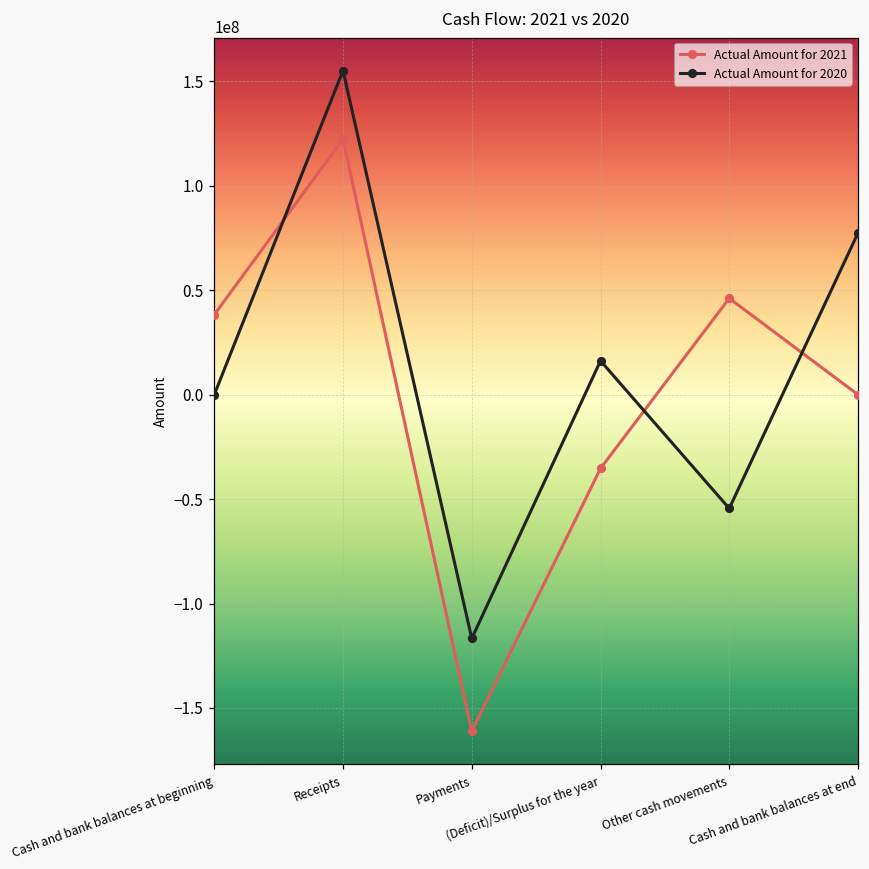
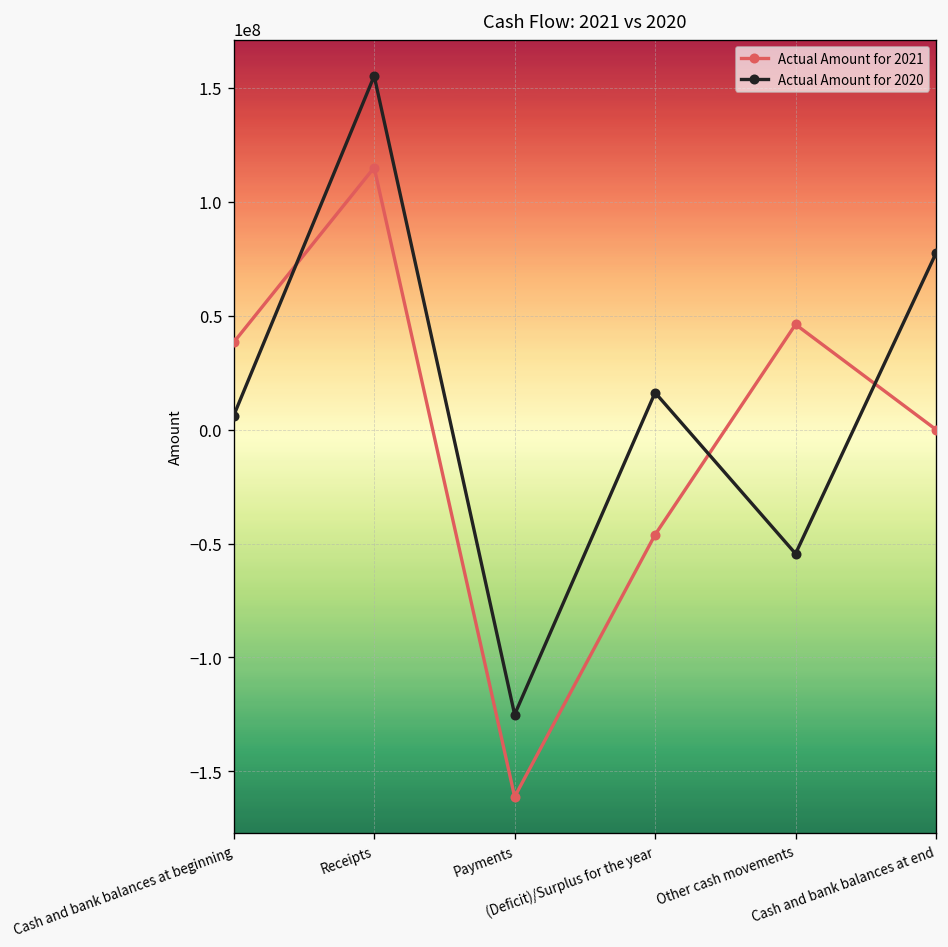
Actual Amount for 2020, Cash and bank balances at beginning: 0 -> 6000000
Actual Amount for 2021, Receipts: 122000000 -> 115000000
Actual Amount for 2020, Payments: -117000000 -> -125000000
Actual Amount for 2021, (Deficit)/Surplus for the year: -35000000 -> -46000000
